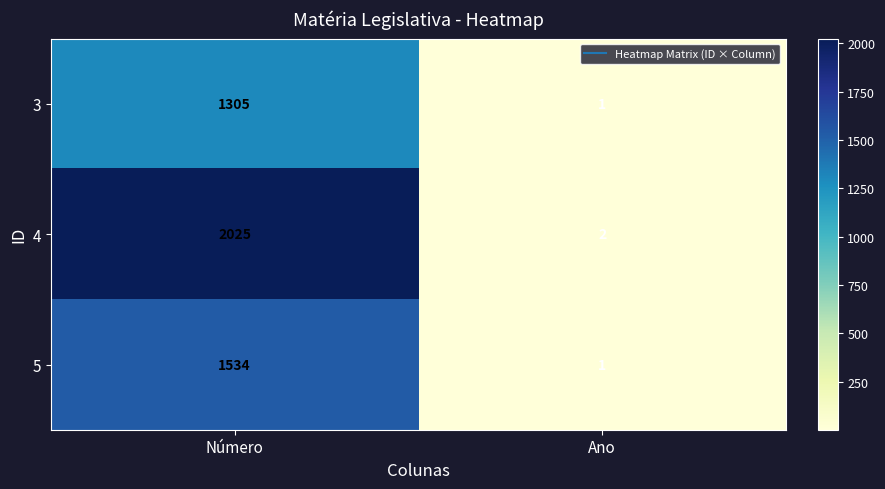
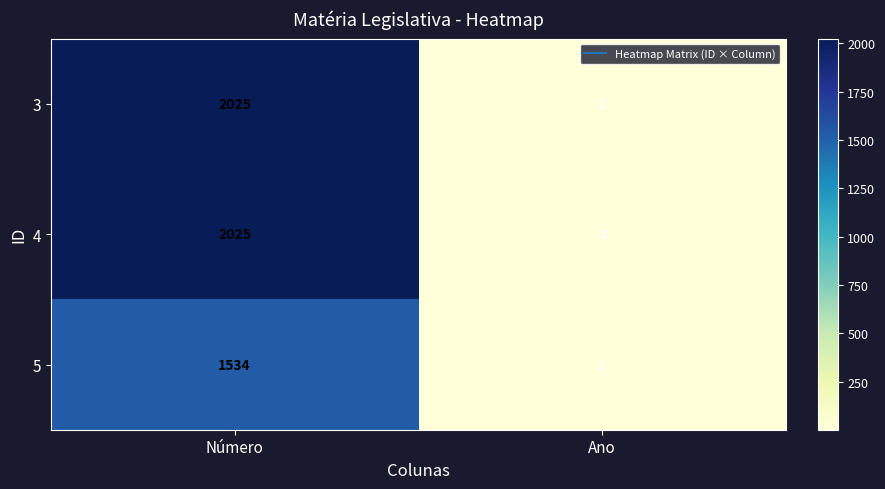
3, Número: 1305 -> 2025
